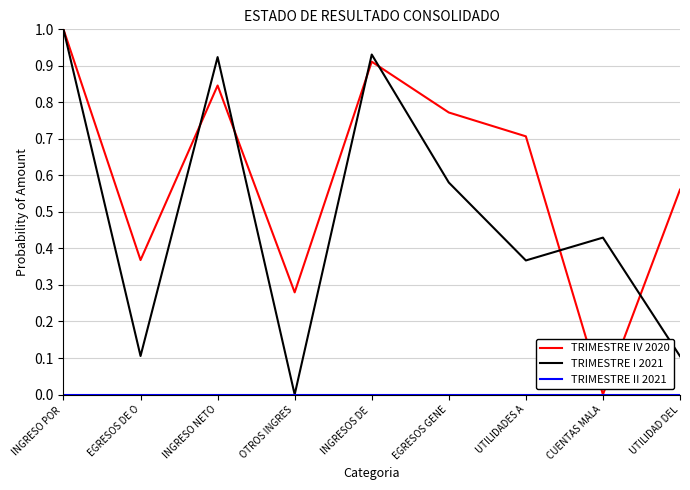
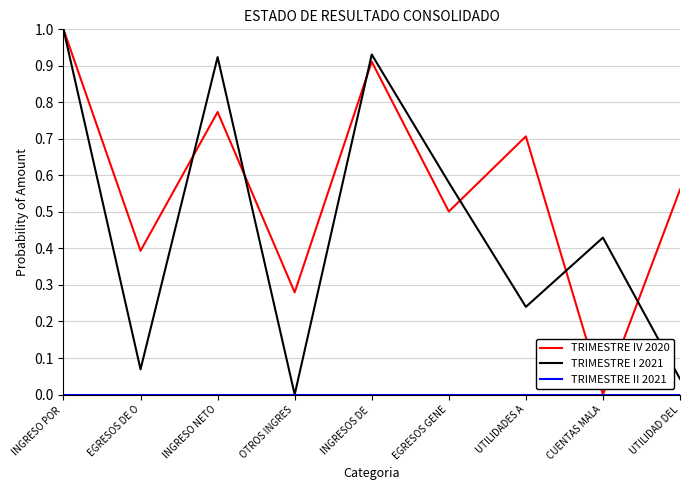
TRIMESTRE IV 2020, EGRESOS DE O: 0.37 -> 0.39
TRIMESTRE I 2021, EGRESOS DE O: 0.11 -> 0.07
TRIMESTRE IV 2020, INGRESO NETO: 0.85 -> 0.77
TRIMESTRE IV 2020, EGRESOS GENE: 0.77 -> 0.50
TRIMESTRE I 2021, UTILIDADES A: 0.37 -> 0.24
TRIMESTRE I 2021, UTILIDAD DEL: 0.11 -> 0.04
